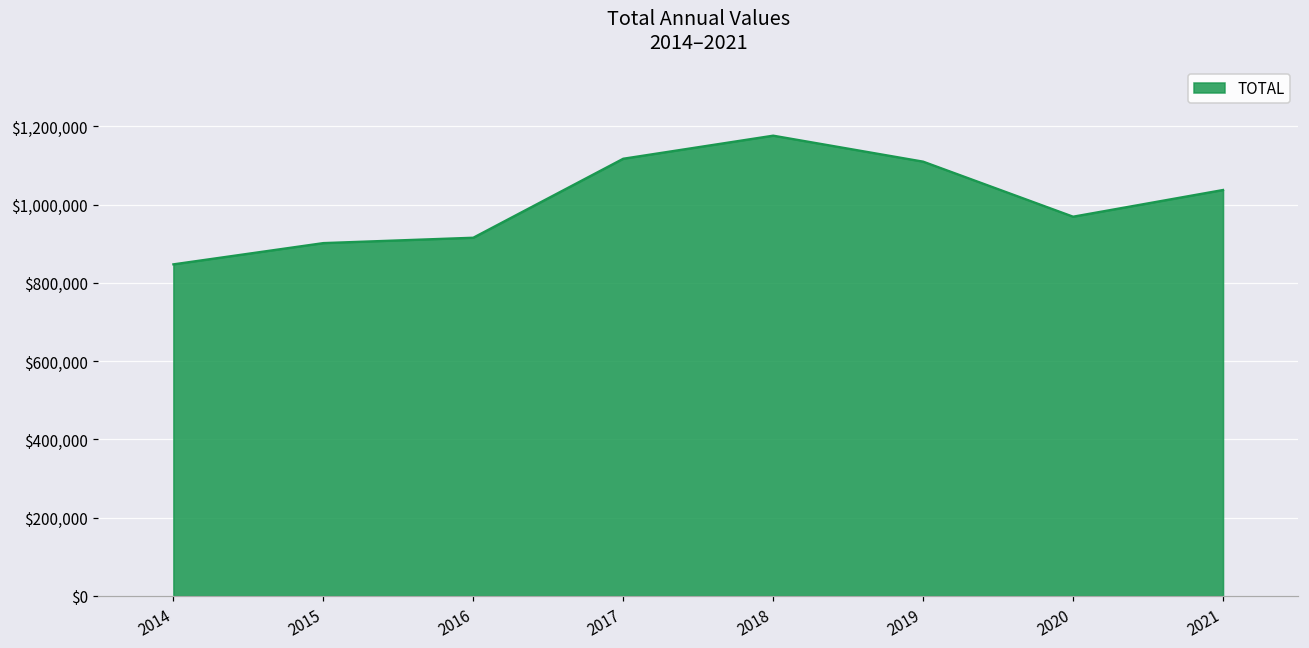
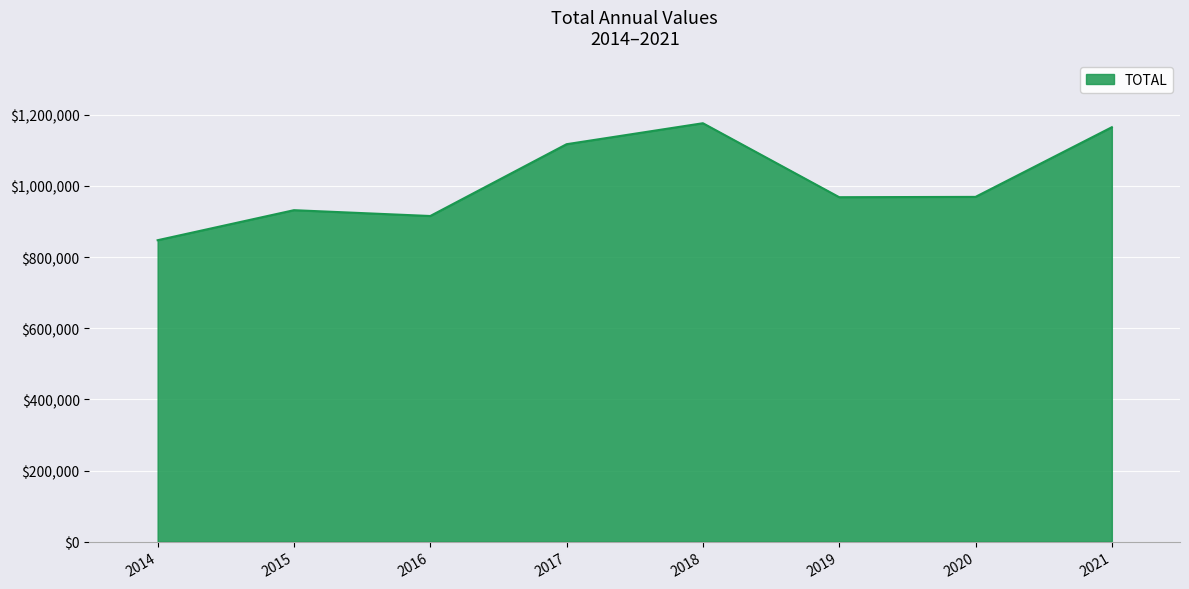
2015: $900,000 -> $930,000
2019: $1,110,000 -> $970,000
2021: $1,040,000 -> $1,170,000
